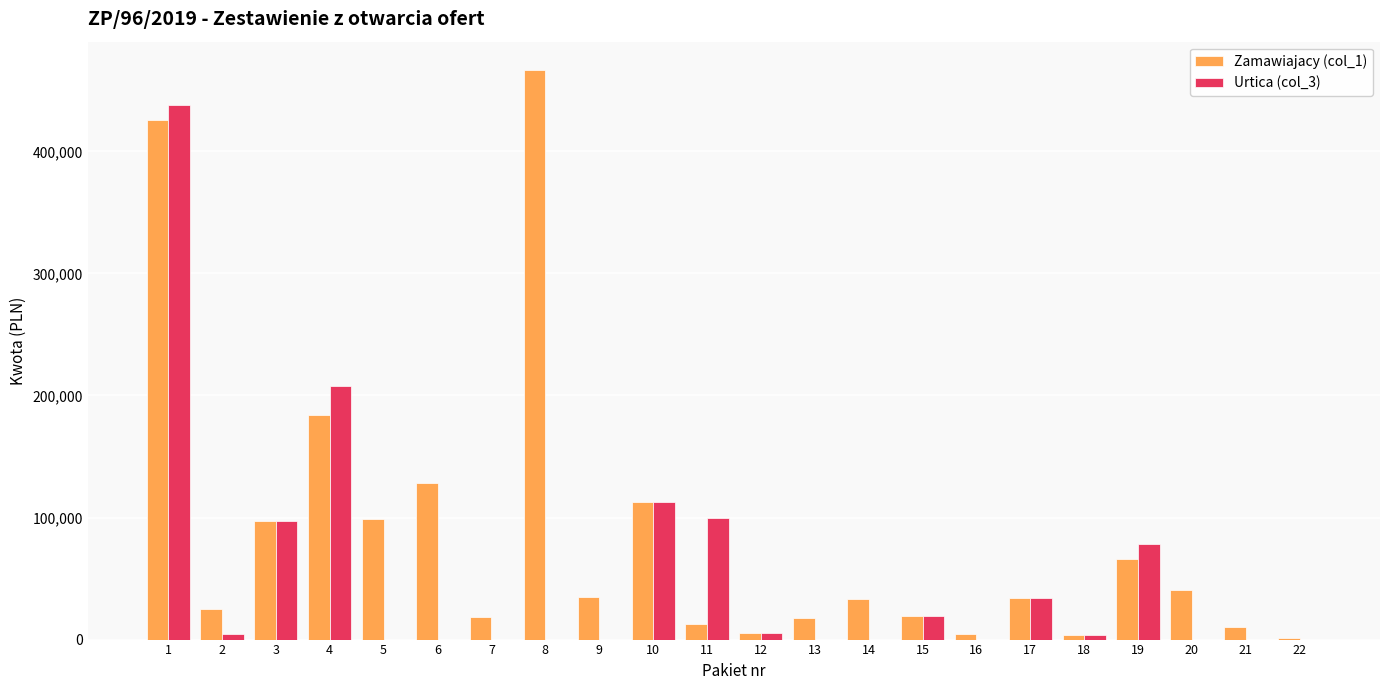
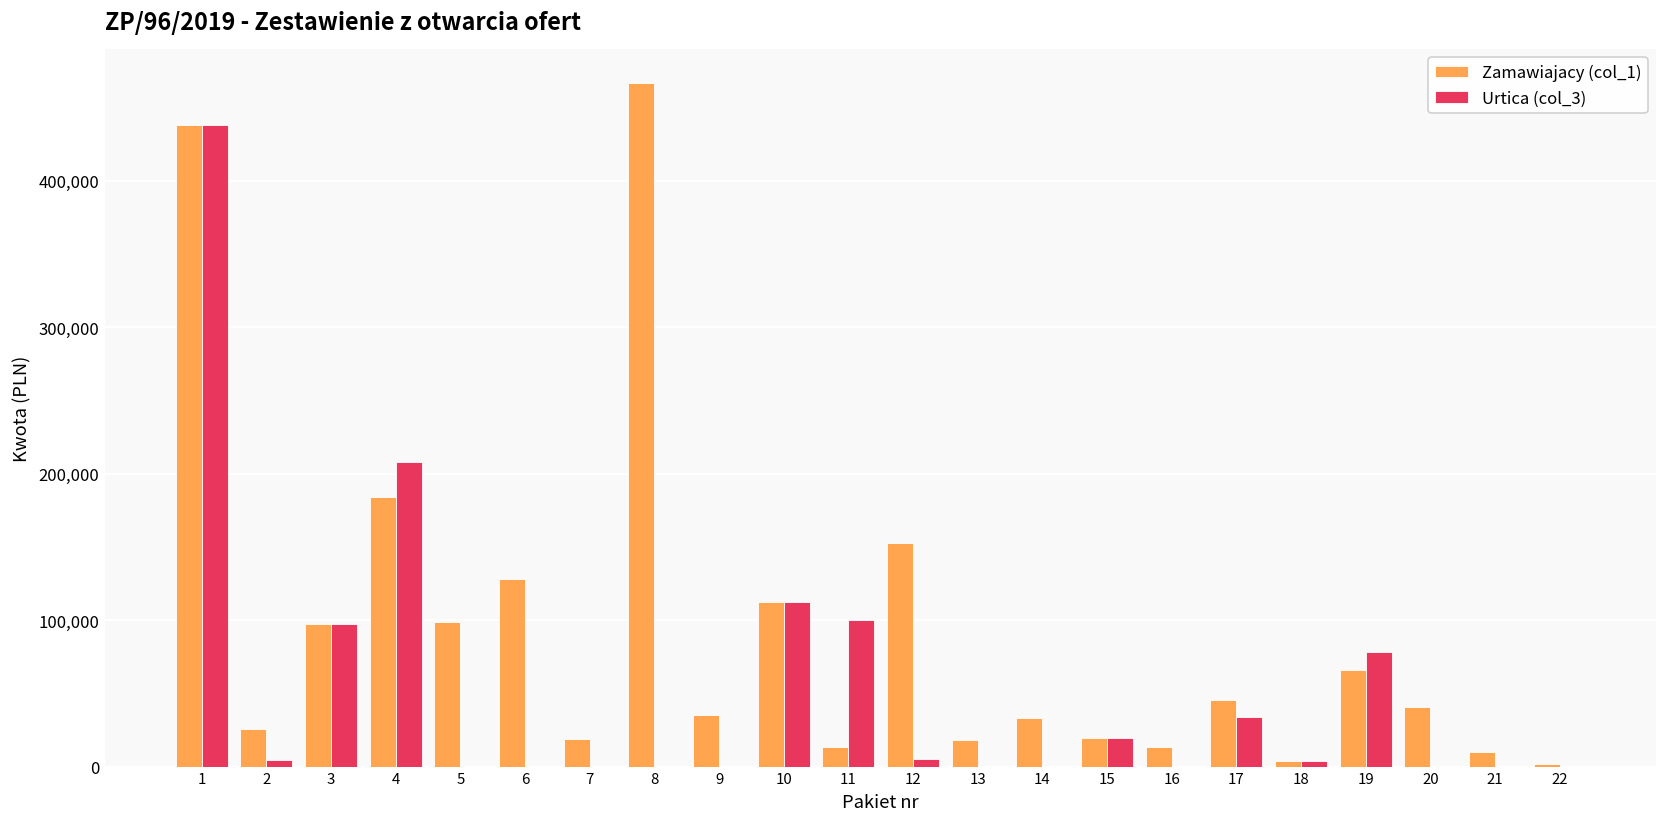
Zamawiajacy (col_1), 1: 426,000 -> 438,000
Zamawiajacy (col_1), 12: 5,000 -> 152,000
Zamawiajacy (col_1), 16: 4,000 -> 13,000
Zamawiajacy (col_1), 17: 34,000 -> 46,000
